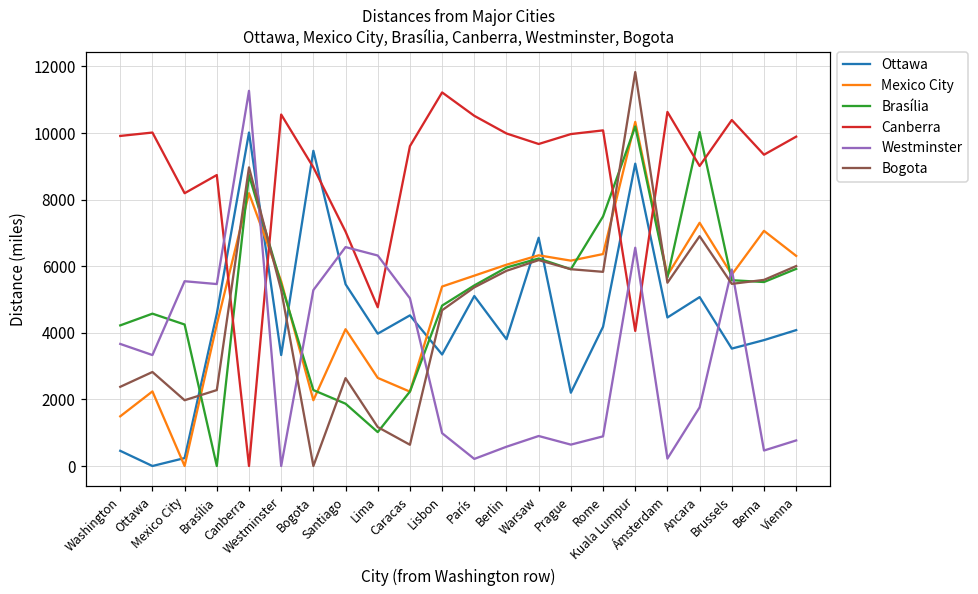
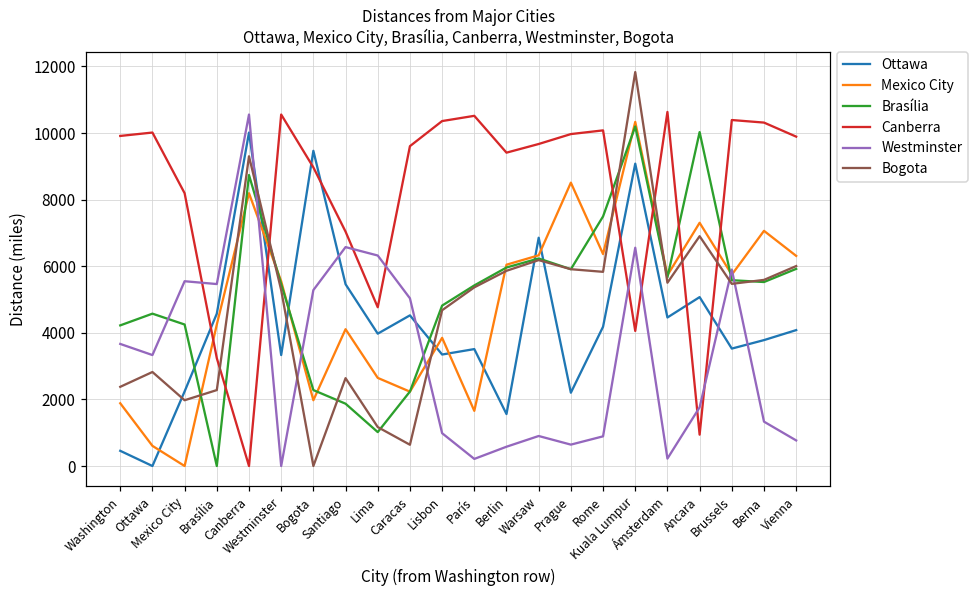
Mexico City, Washington: 1500 -> 1900
Mexico City, Ottawa: 2200 -> 600
Ottawa, Mexico City: 200 -> 2200
Canberra, Brasília: 8700 -> 3200
Westminster, Canberra: 11300 -> 10600
Bogota, Canberra: 9000 -> 9300
Mexico City, Lisbon: 5400 -> 3800
Canberra, Lisbon: 11200 -> 10400
Ottawa, París: 5100 -> 3500
Mexico City, París: 5700 -> 1700
Ottawa, Berlin: 3800 -> 1600
Canberra, Berlin: 10000 -> 9400
Mexico City, Prague: 6200 -> 8500
Canberra, Ancara: 9000 -> 900
Canberra, Berna: 9300 -> 10300
Westminster, Berna: 500 -> 1300
